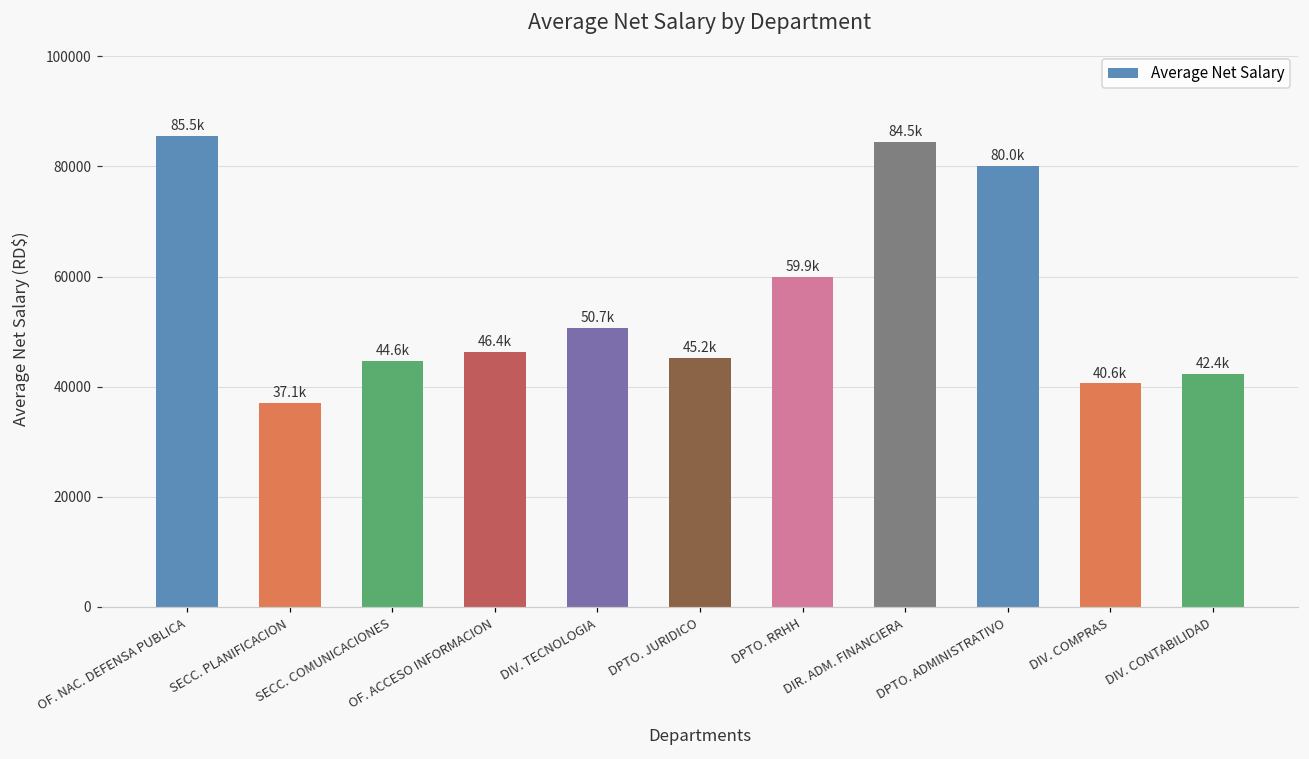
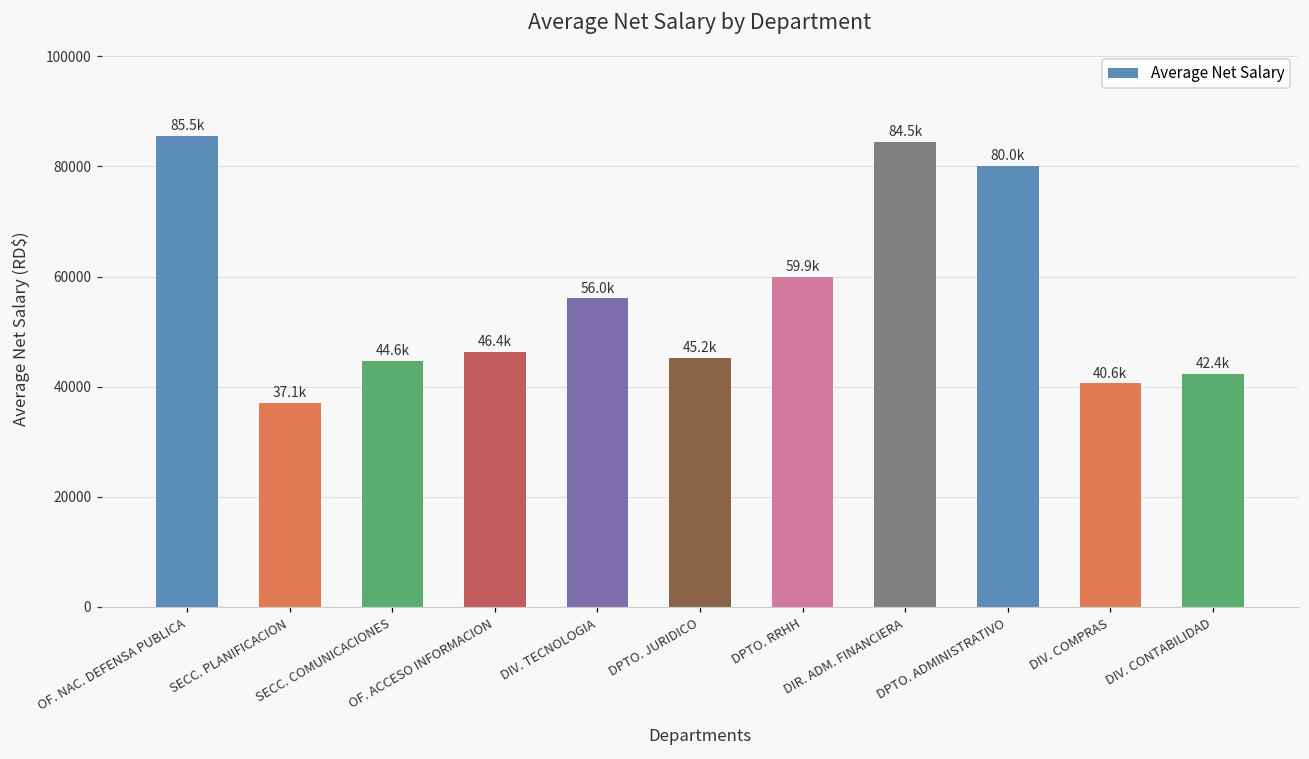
DIV. TECNOLOGIA: 50.7k -> 56.0k
